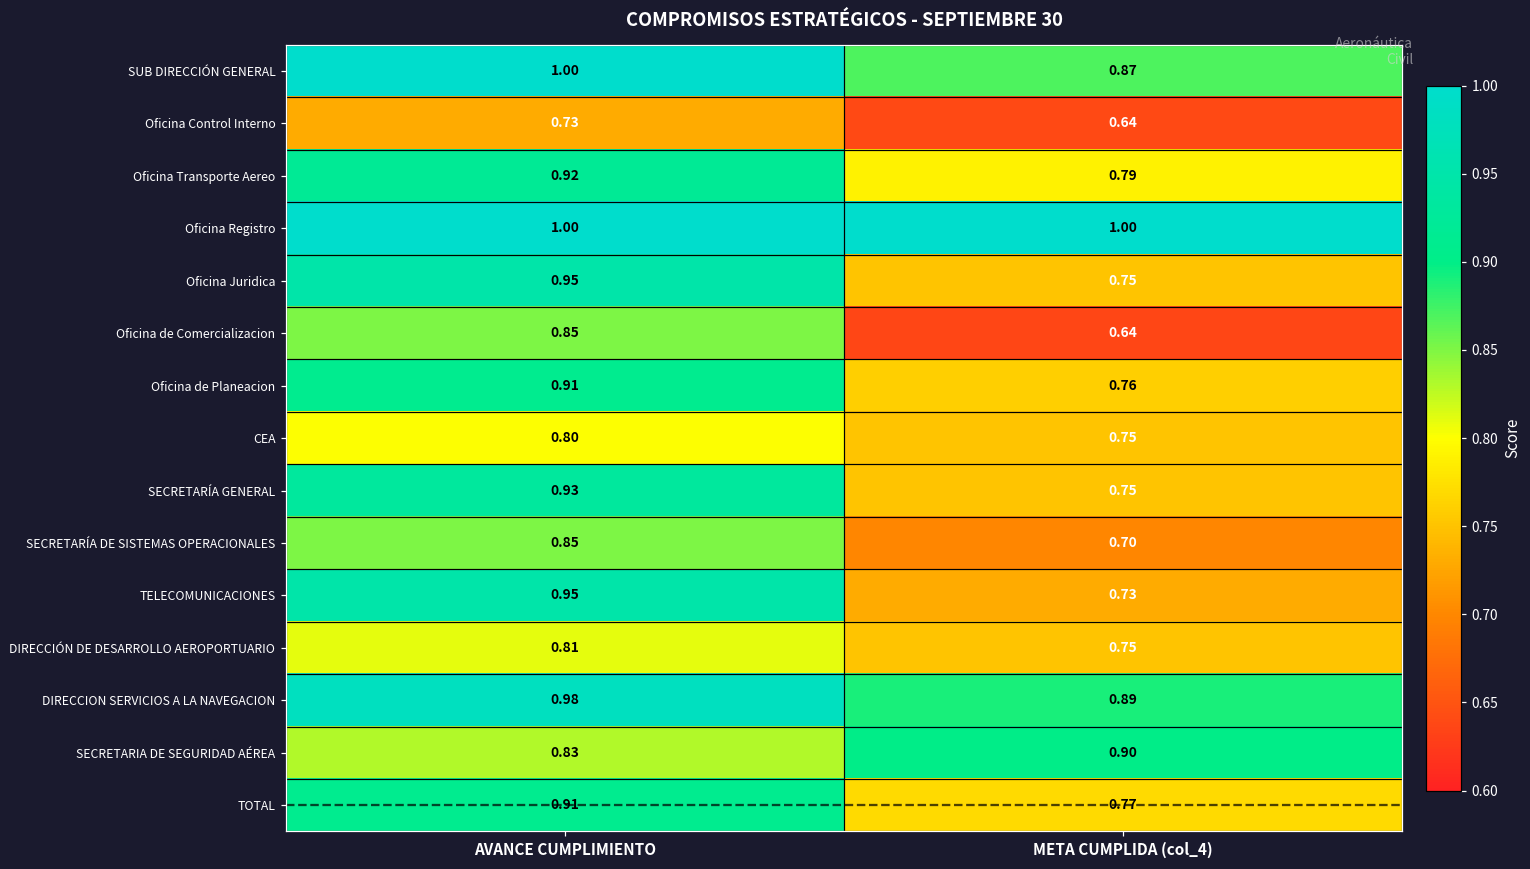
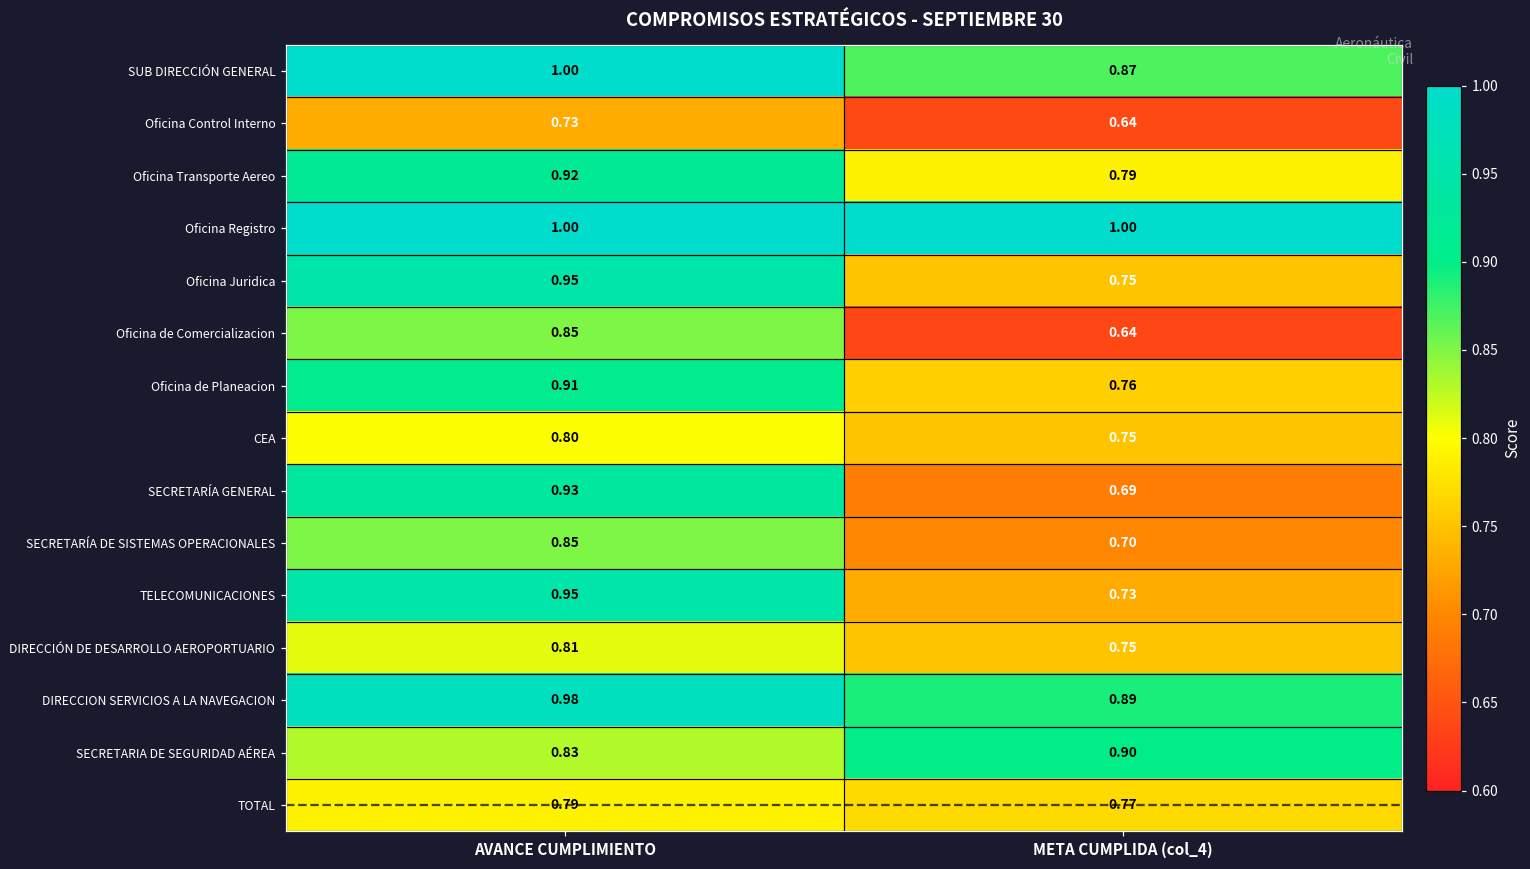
SECRETARÍA GENERAL, META CUMPLIDA (col_4): 0.75 -> 0.69
TOTAL, AVANCE CUMPLIMIENTO: 0.91 -> 0.79
